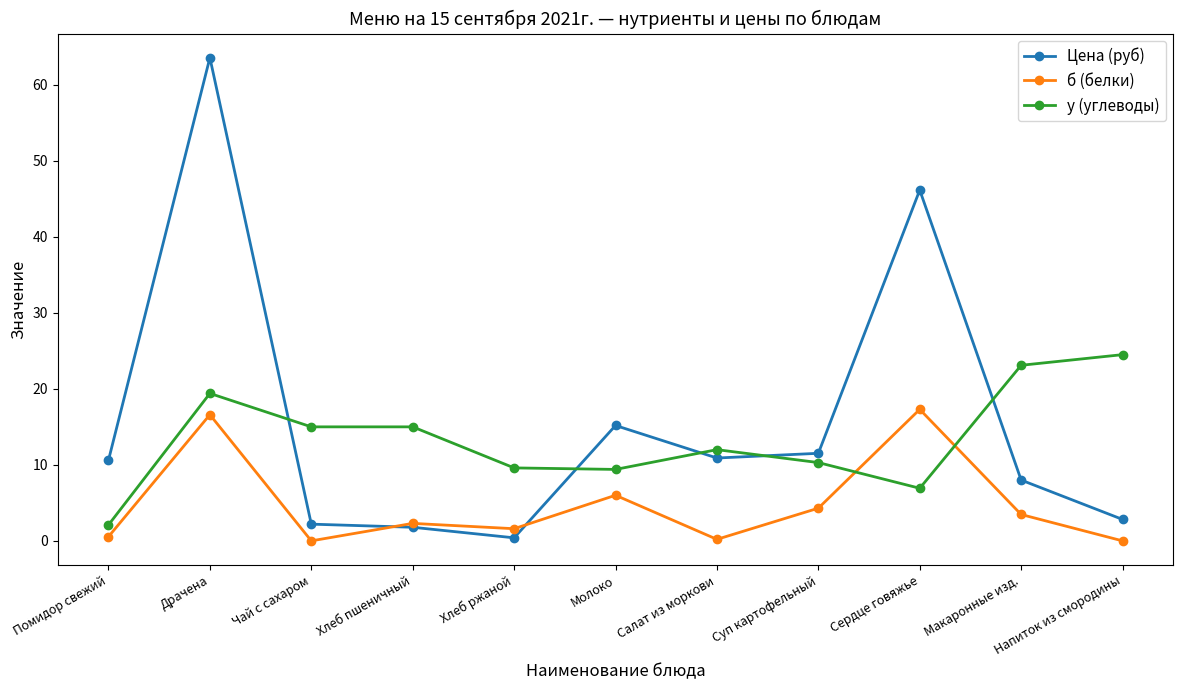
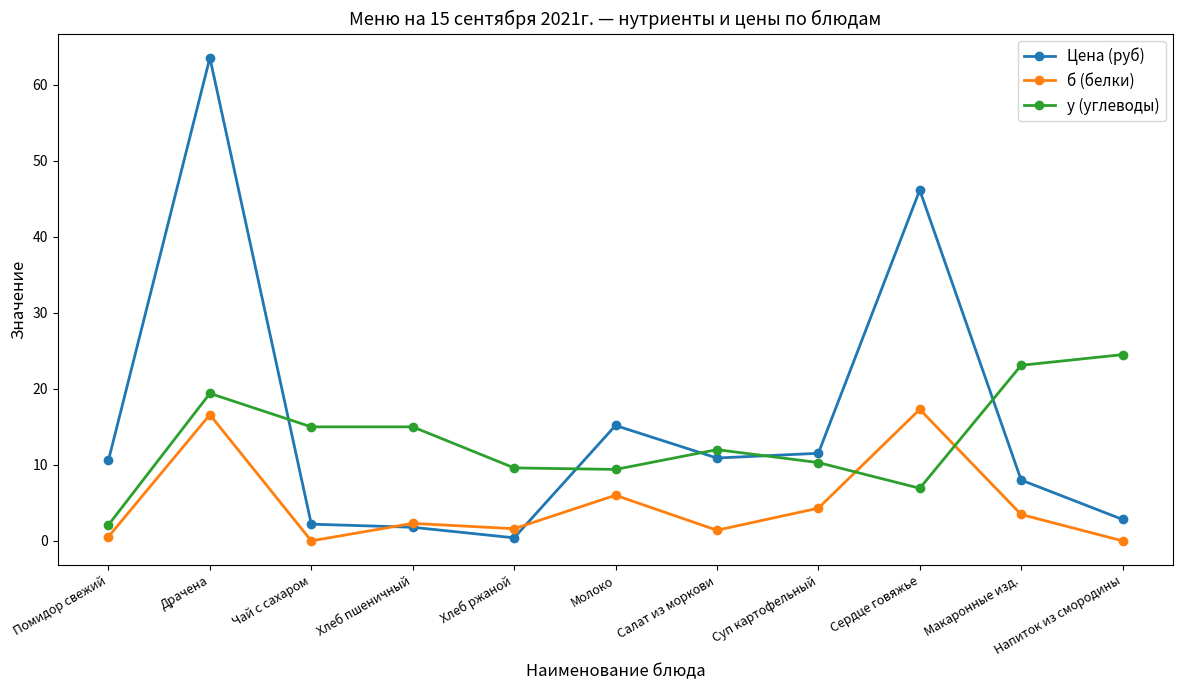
б (белки), Салат из моркови: 0 -> 1
